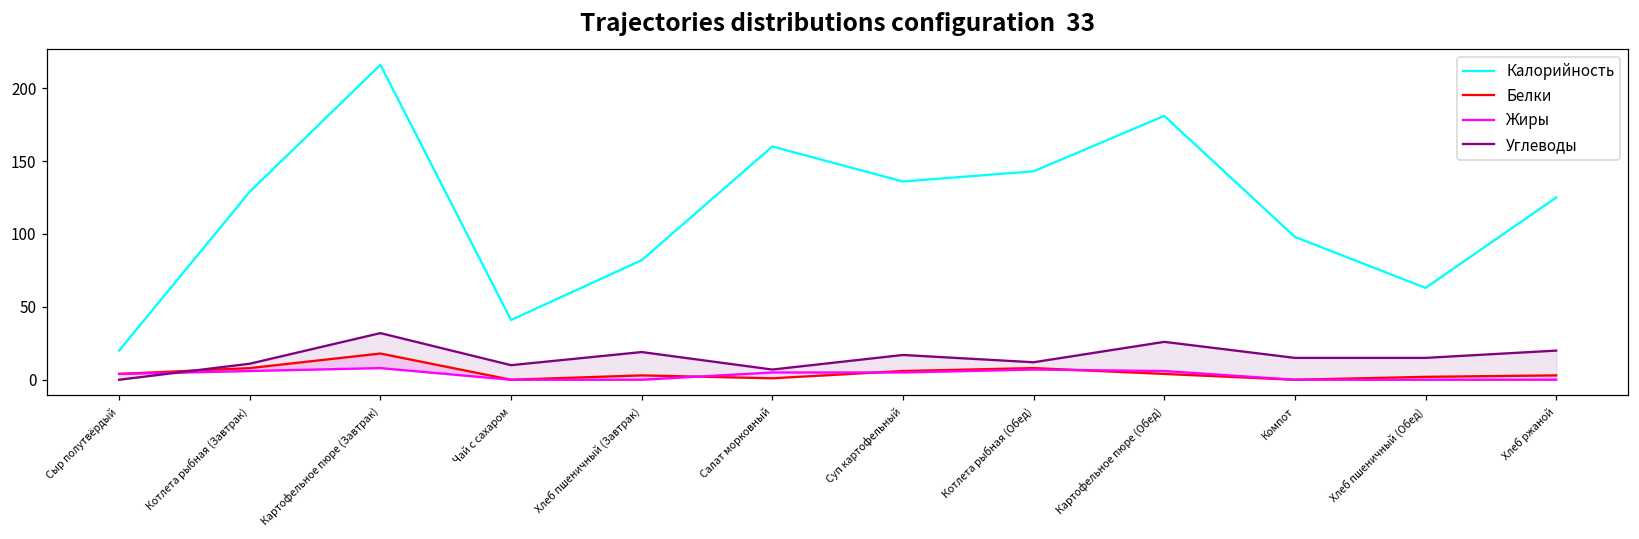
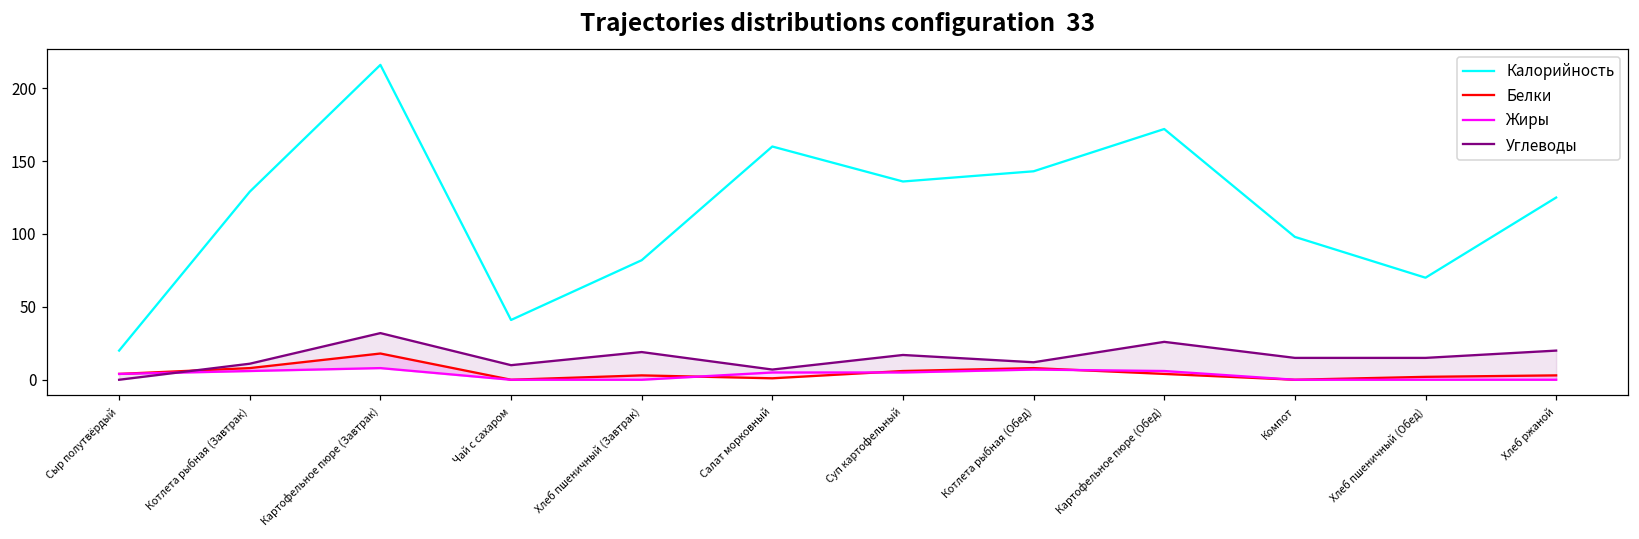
Калорийность, Картофельное пюре (Обед): 181 -> 172
Калорийность, Хлеб пшеничный (Обед): 63 -> 70
